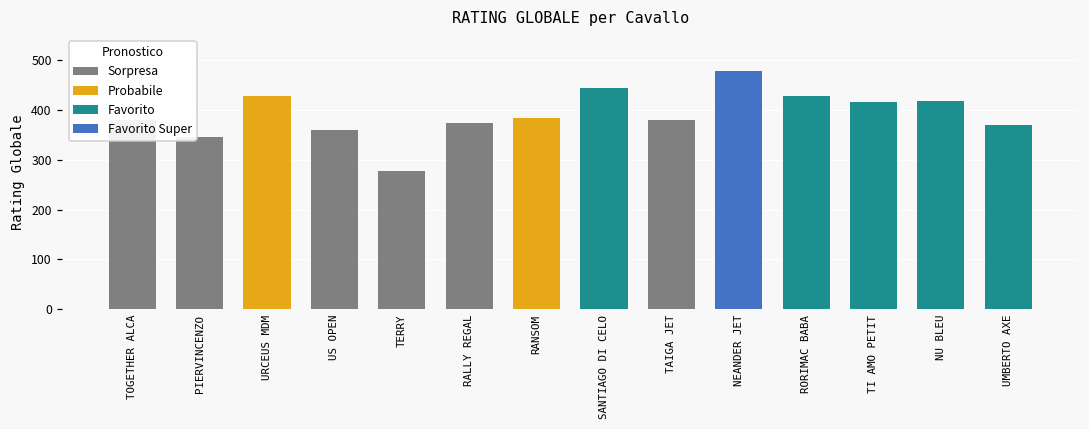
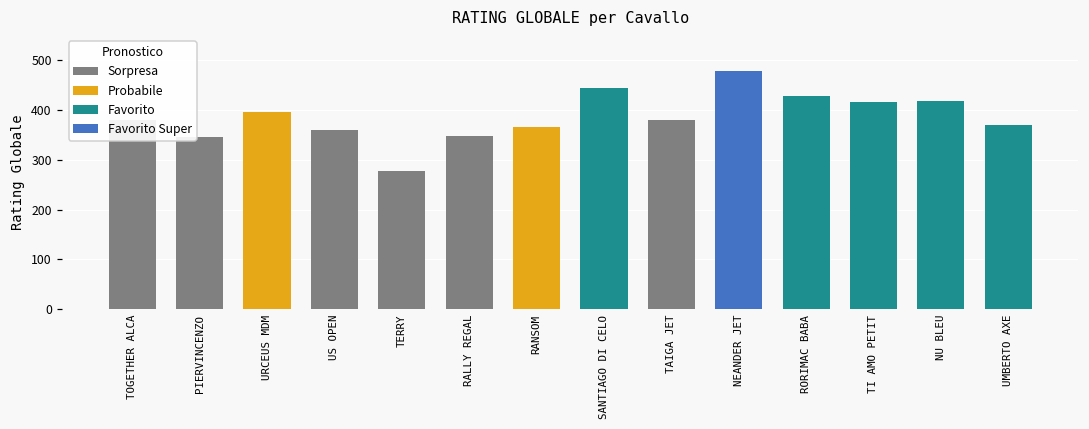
Probabile, URCEUS MDM: 430 -> 400
Sorpresa, RALLY REGAL: 370 -> 350
Probabile, RANSOM: 380 -> 370
